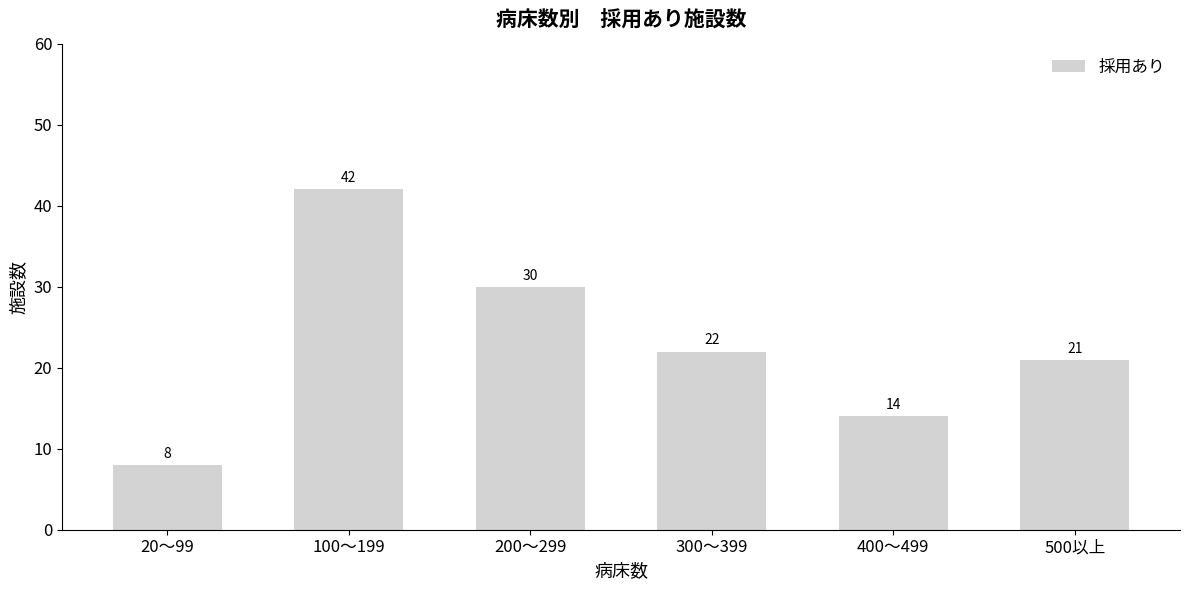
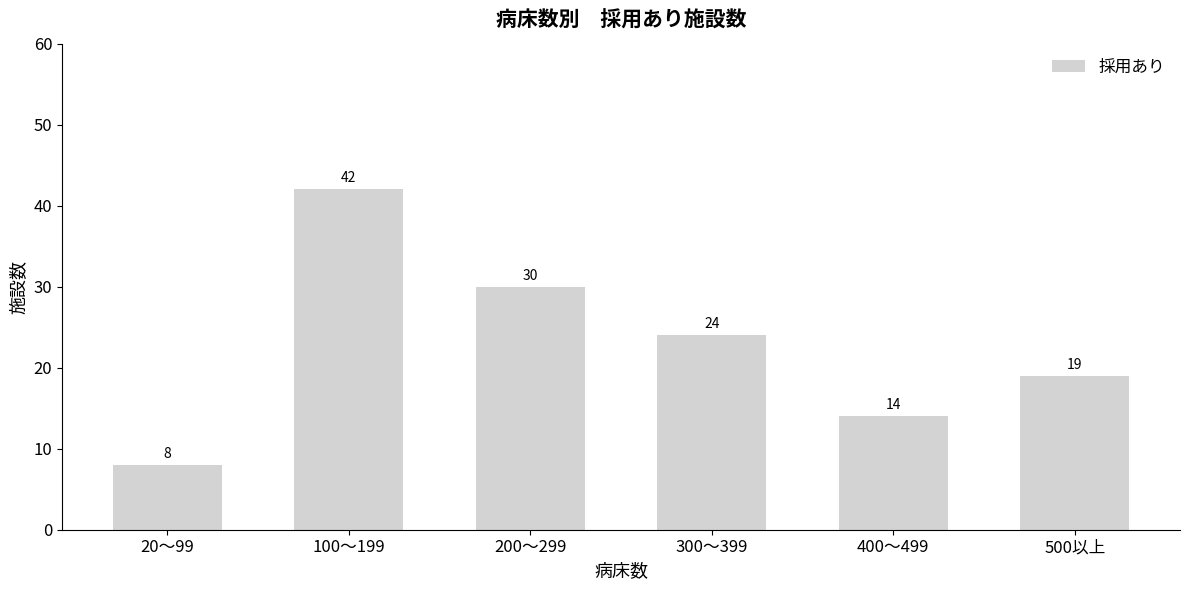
300～399: 22 -> 24
500以上: 21 -> 19
